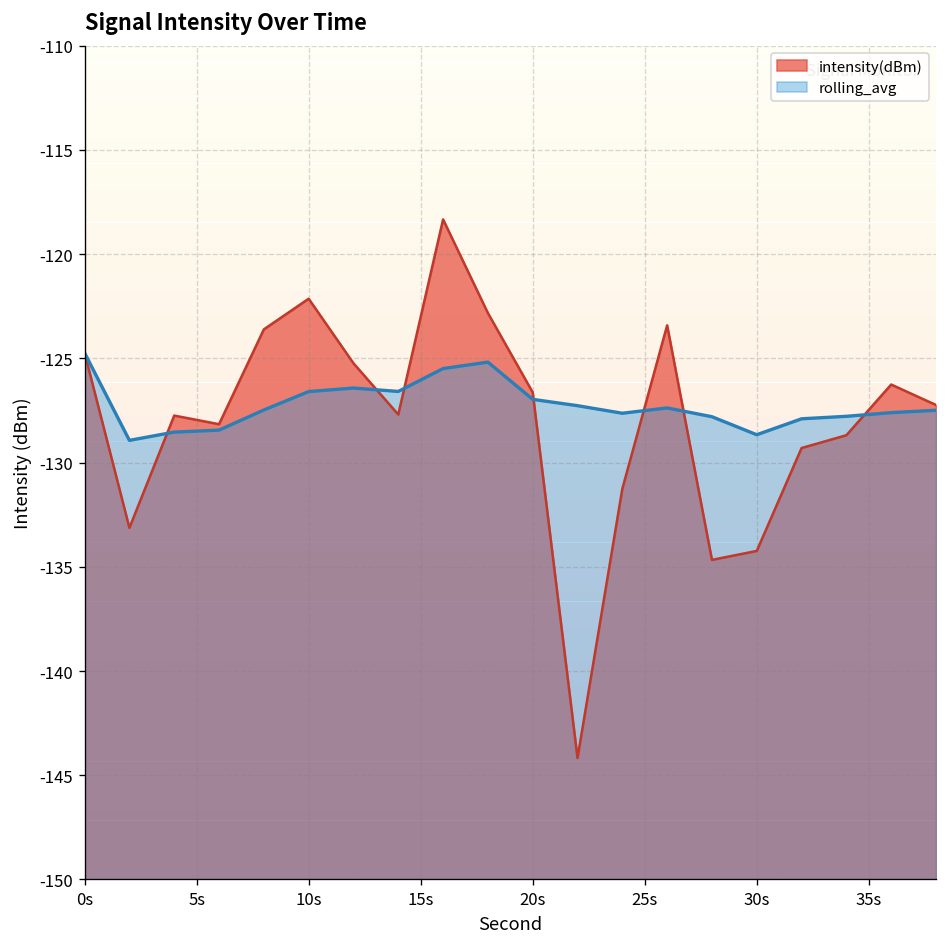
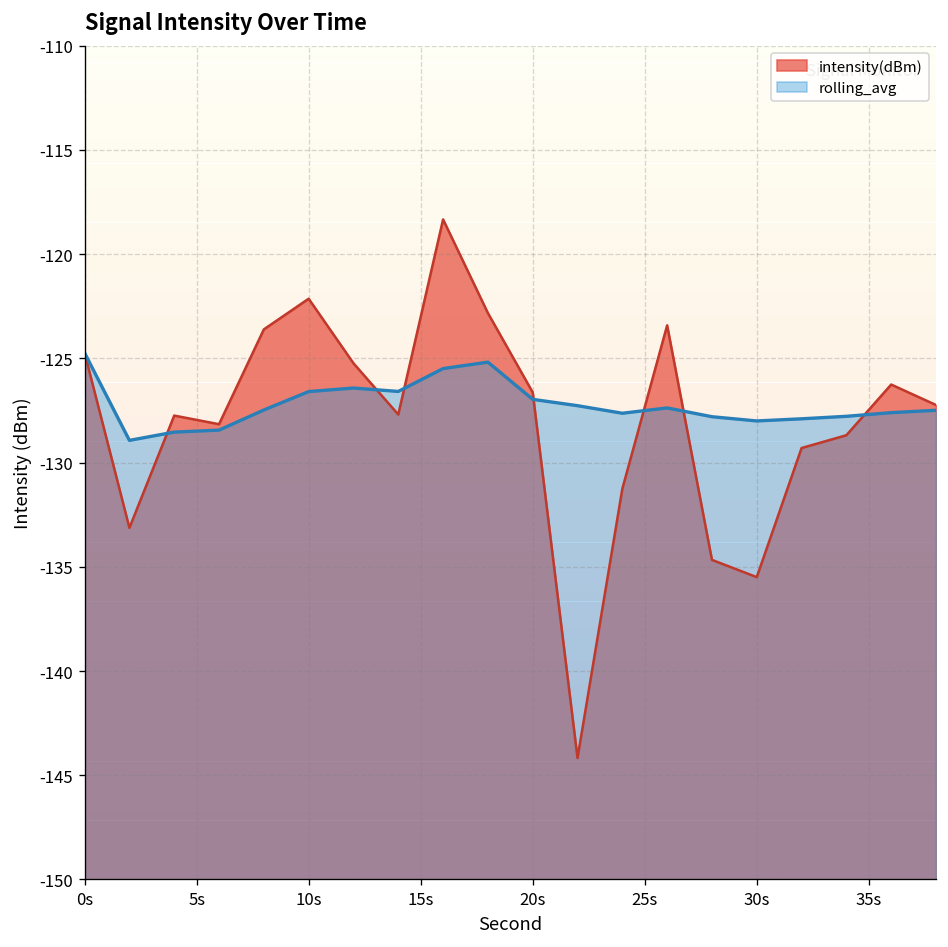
intensity(dBm), 30s: -134.2 -> -135.5
rolling_avg, 30s: -128.7 -> -128.0
